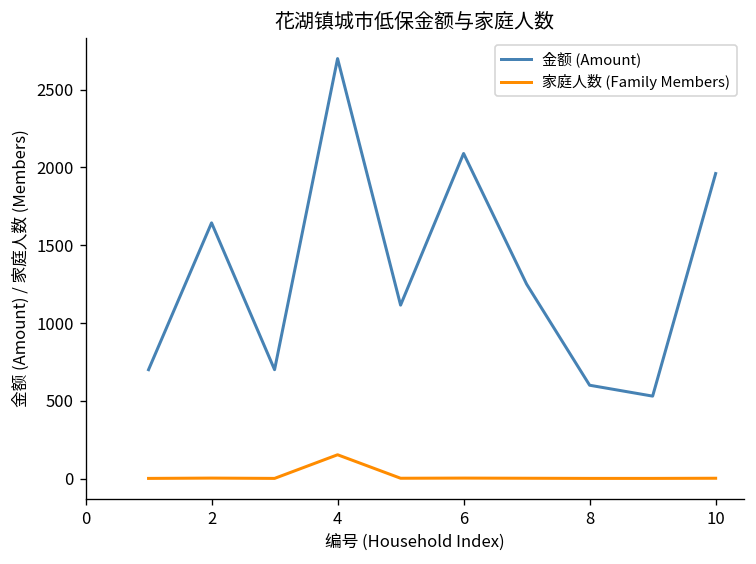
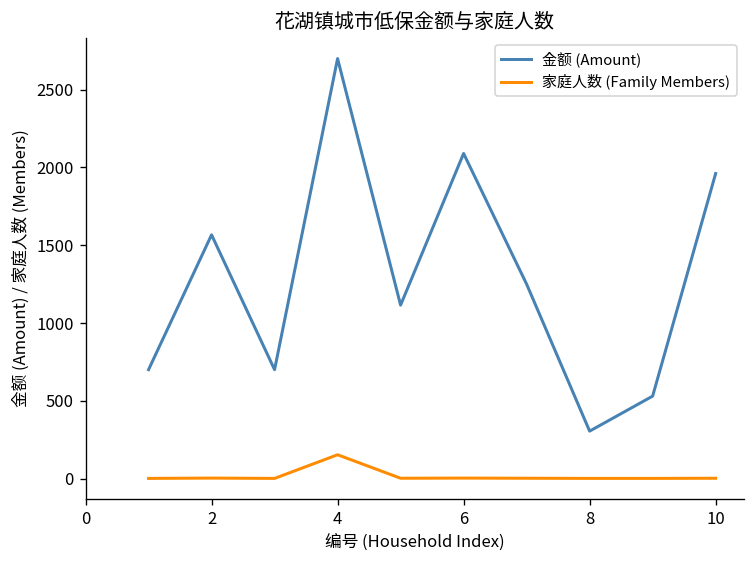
金额 (Amount), 2: 1640 -> 1570
金额 (Amount), 8: 600 -> 310
